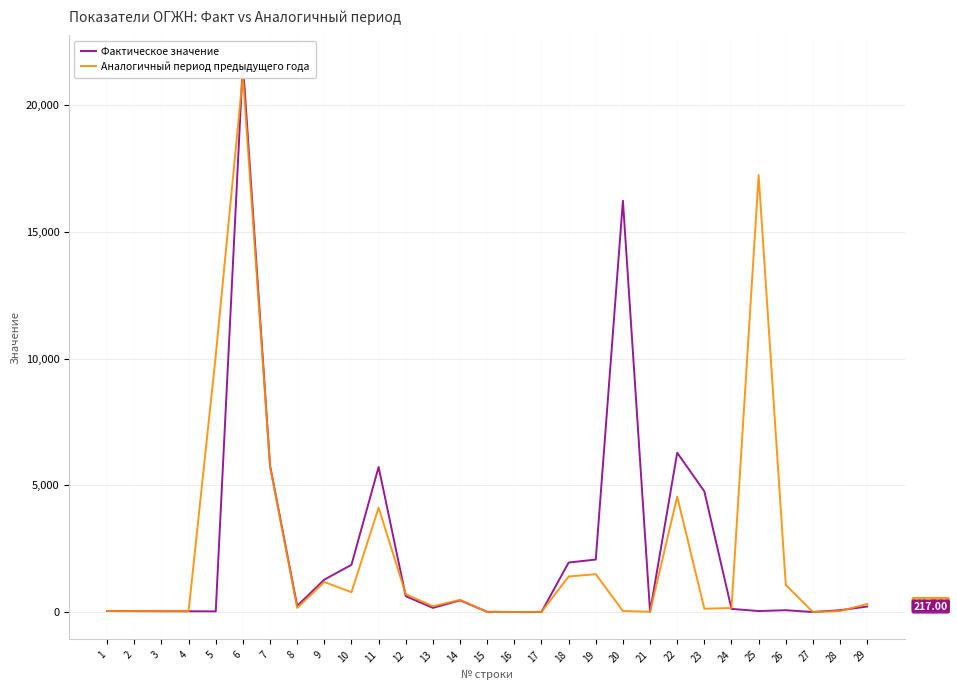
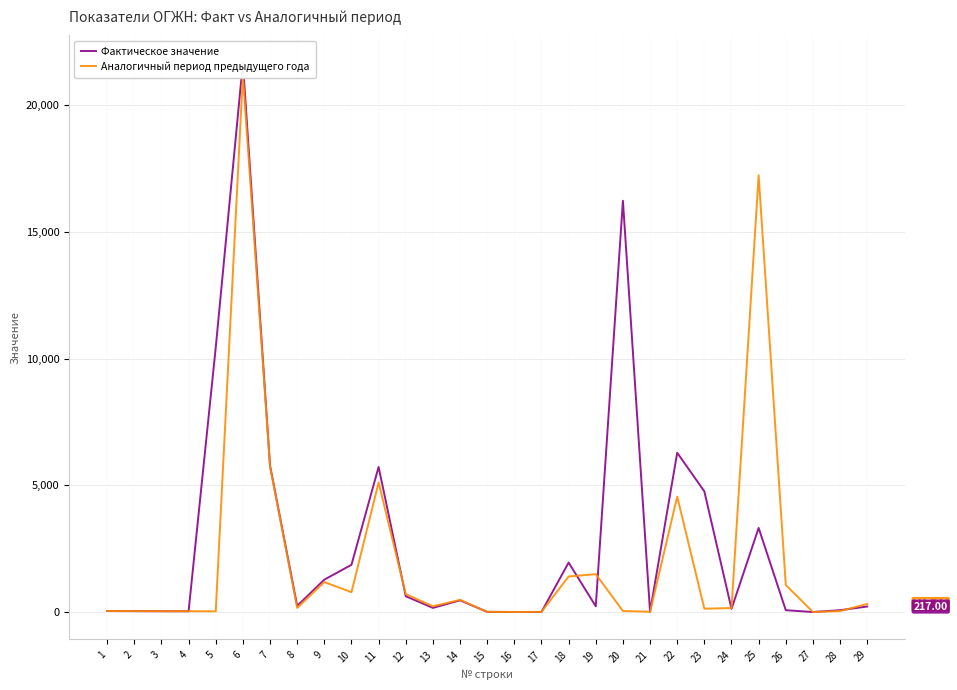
Фактическое значение, 5: 0 -> 10,400
Аналогичный период предыдущего года, 5: 10,100 -> 0
Аналогичный период предыдущего года, 11: 4,100 -> 5,100
Фактическое значение, 19: 2,100 -> 200
Фактическое значение, 25: 0 -> 3,300
